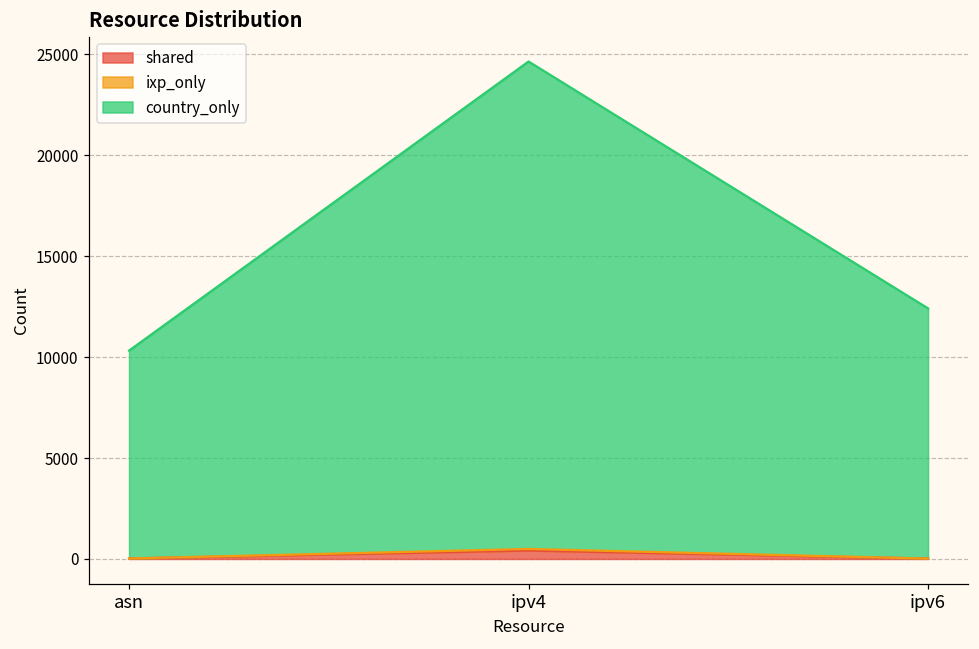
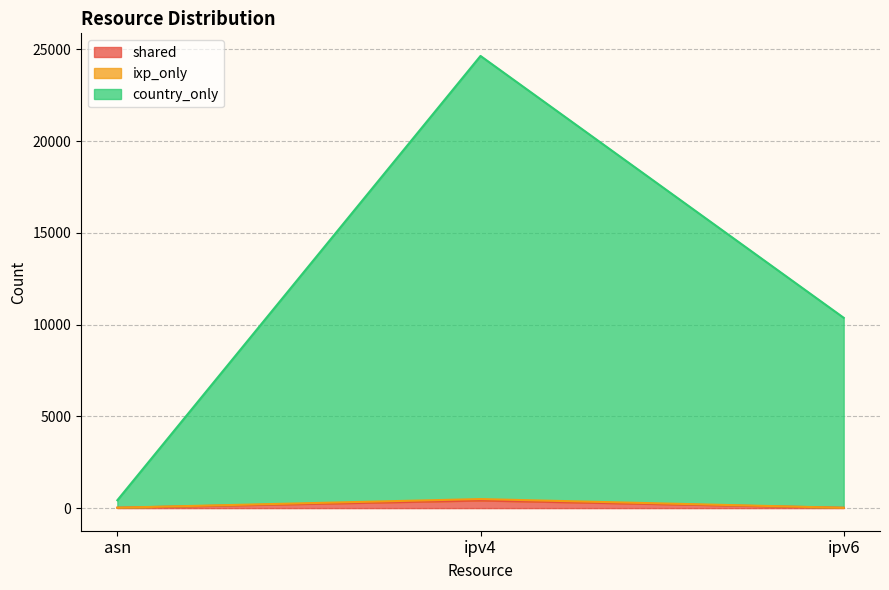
country_only, asn: 10300 -> 400
country_only, ipv6: 12400 -> 10400
